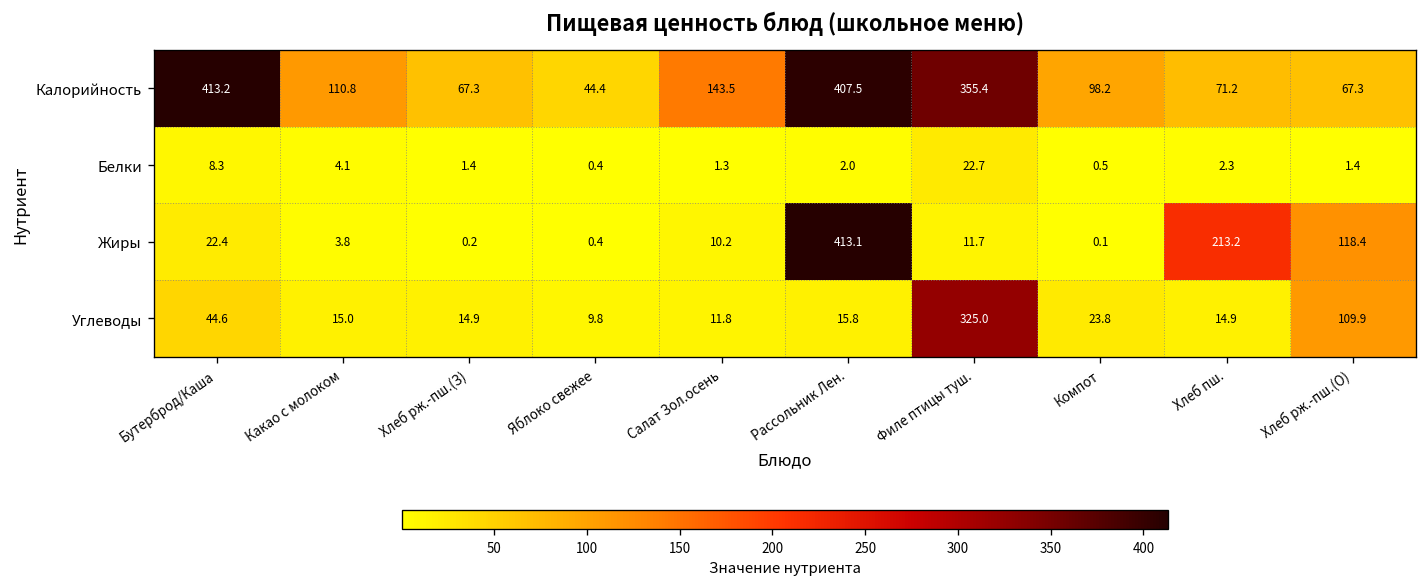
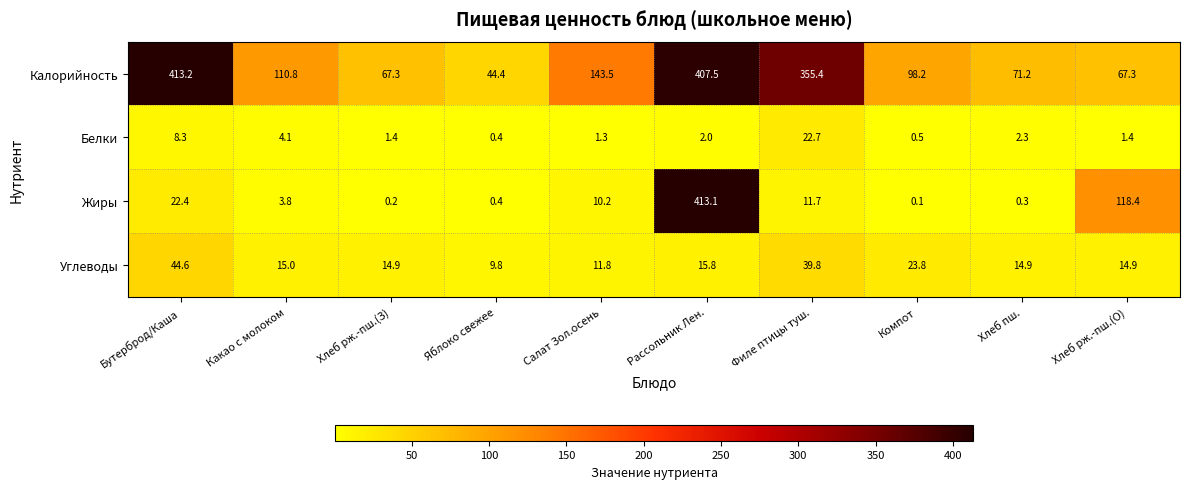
Жиры, Хлеб пш.: 213.2 -> 0.3
Углеводы, Филе птицы туш.: 325.0 -> 39.8
Углеводы, Хлеб рж.-пш.(О): 109.9 -> 14.9
